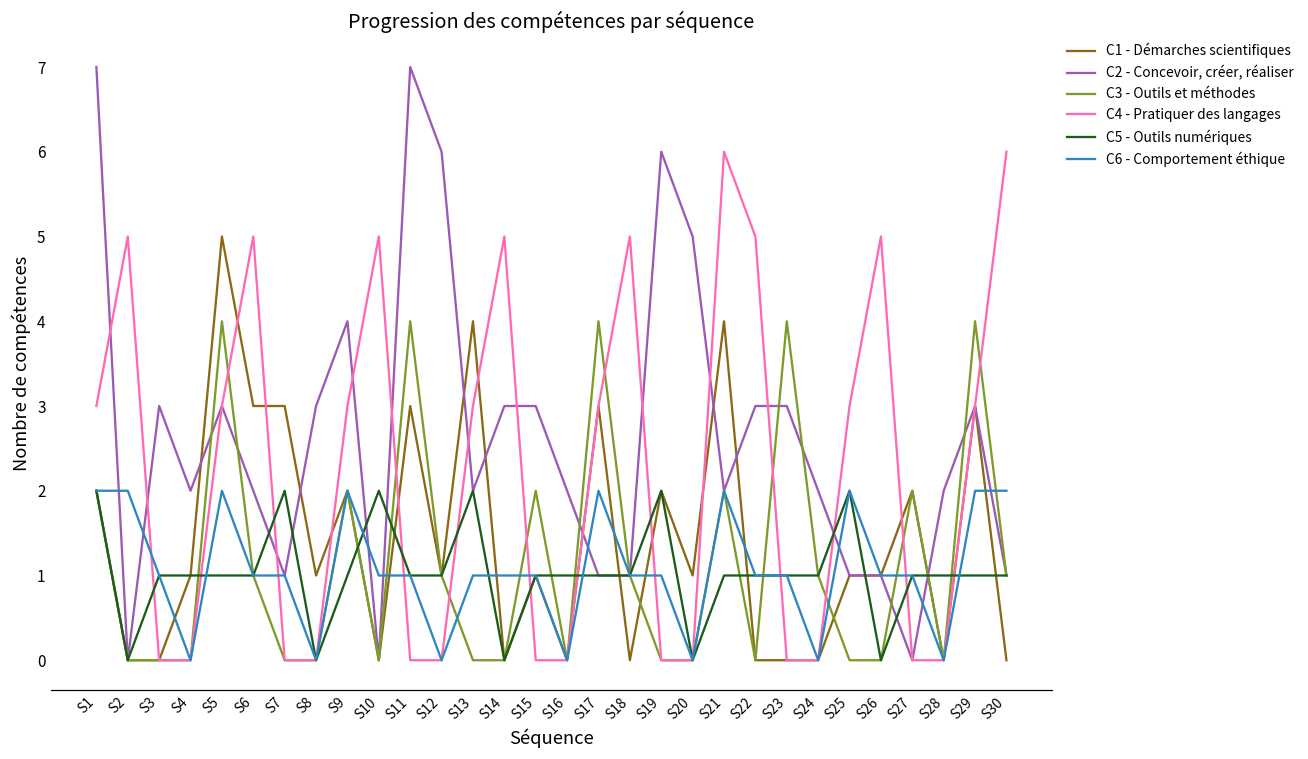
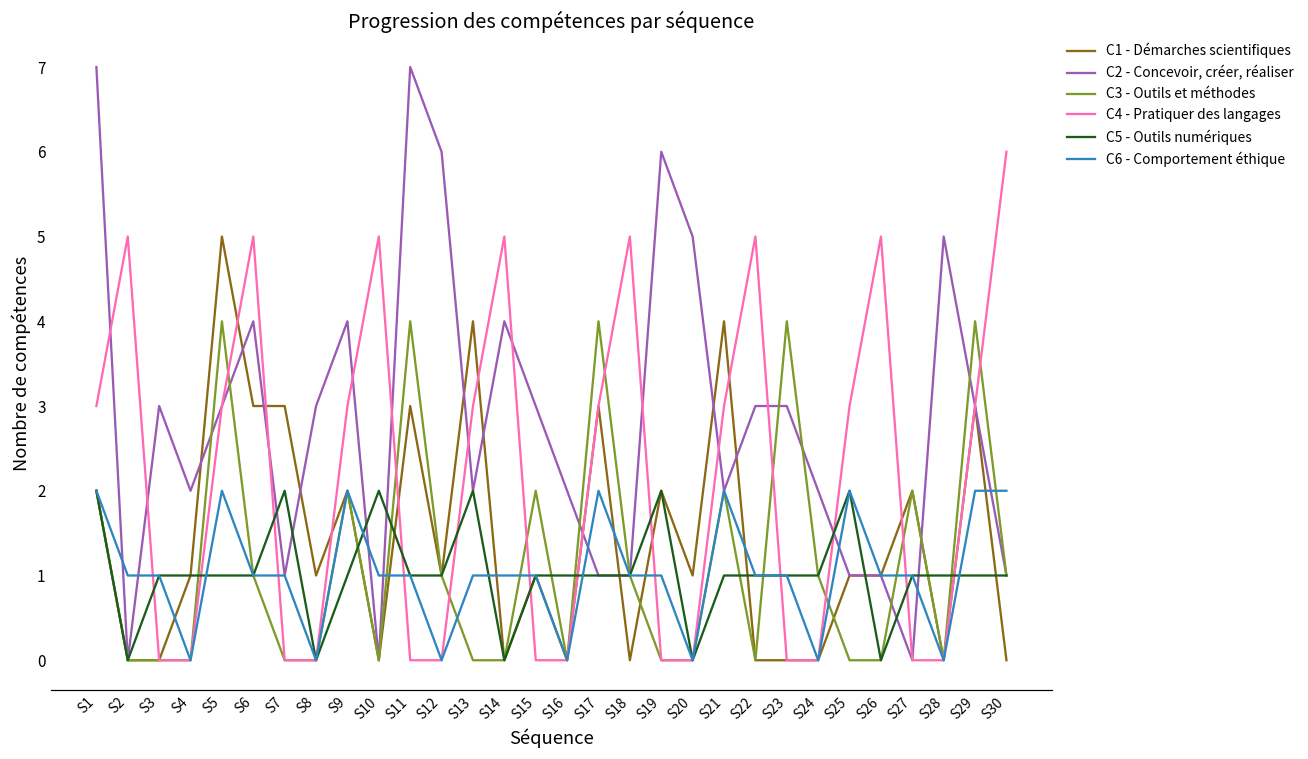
C6 - Comportement éthique, S2: 2 -> 1
C2 - Concevoir, créer, réaliser, S6: 2 -> 4
C2 - Concevoir, créer, réaliser, S14: 3 -> 4
C4 - Pratiquer des langages, S21: 6 -> 3
C2 - Concevoir, créer, réaliser, S28: 2 -> 5
